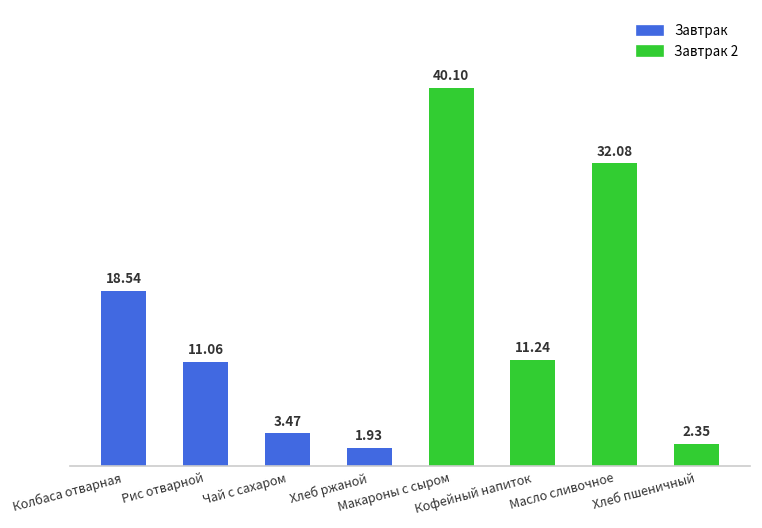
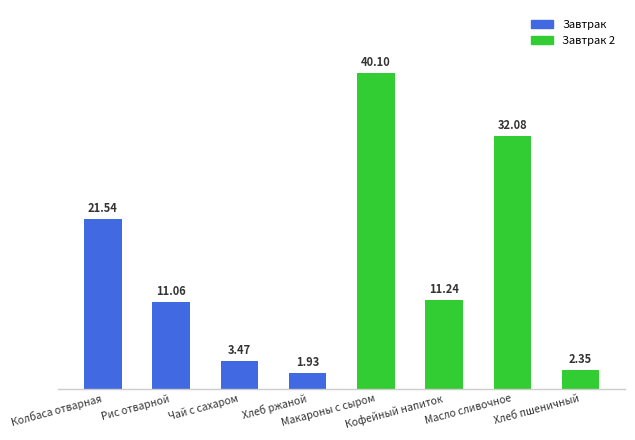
Колбаса отварная: 18.54 -> 21.54
